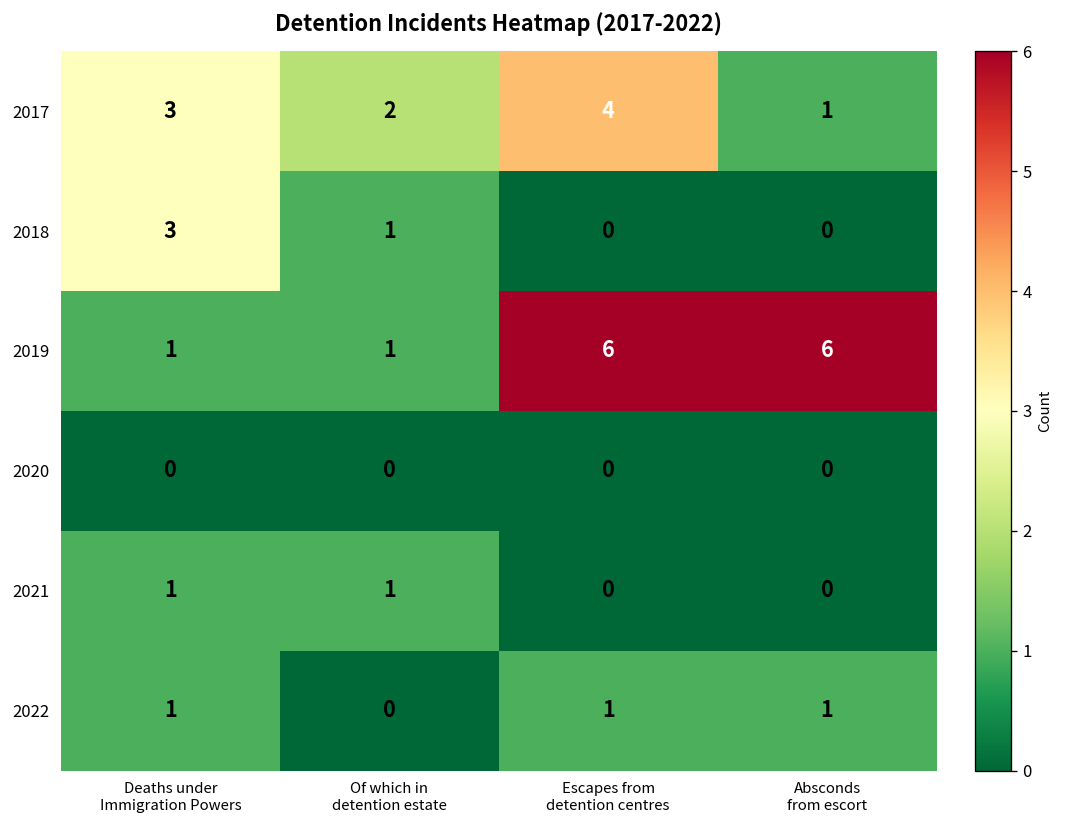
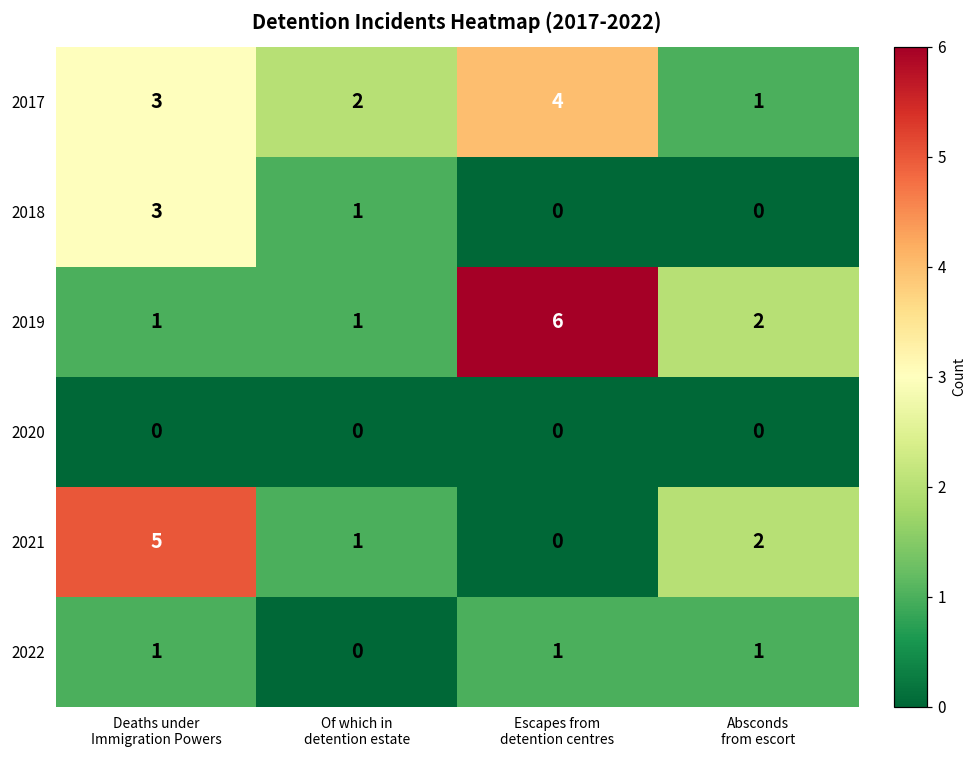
2019, Absconds from escort: 6 -> 2
2021, Deaths under Immigration Powers: 1 -> 5
2021, Absconds from escort: 0 -> 2
